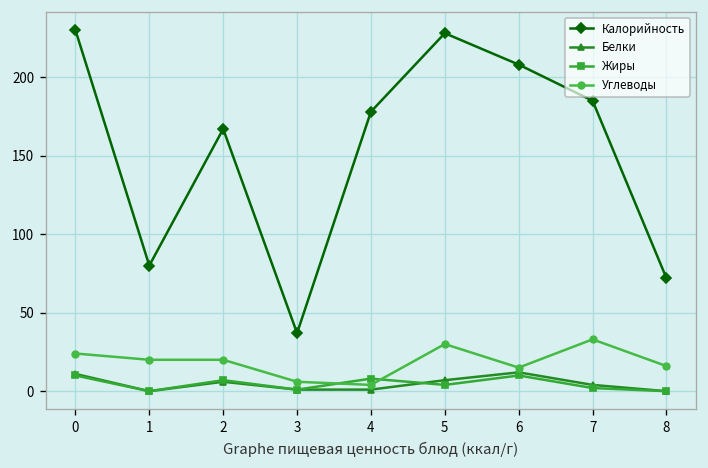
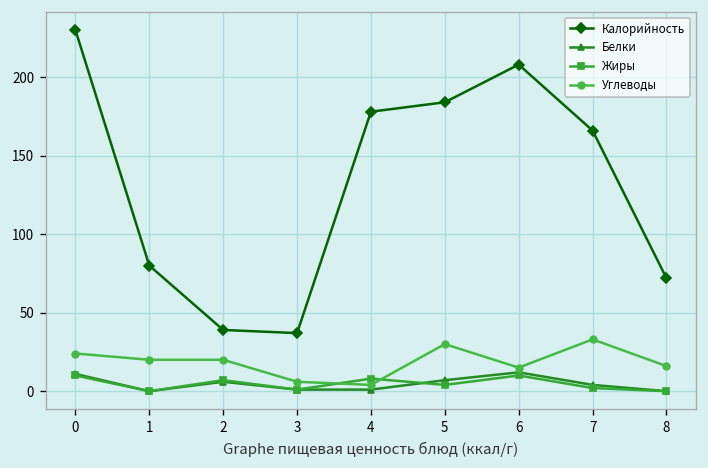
Калорийность, 2: 167 -> 39
Калорийность, 5: 228 -> 184
Калорийность, 7: 185 -> 166
